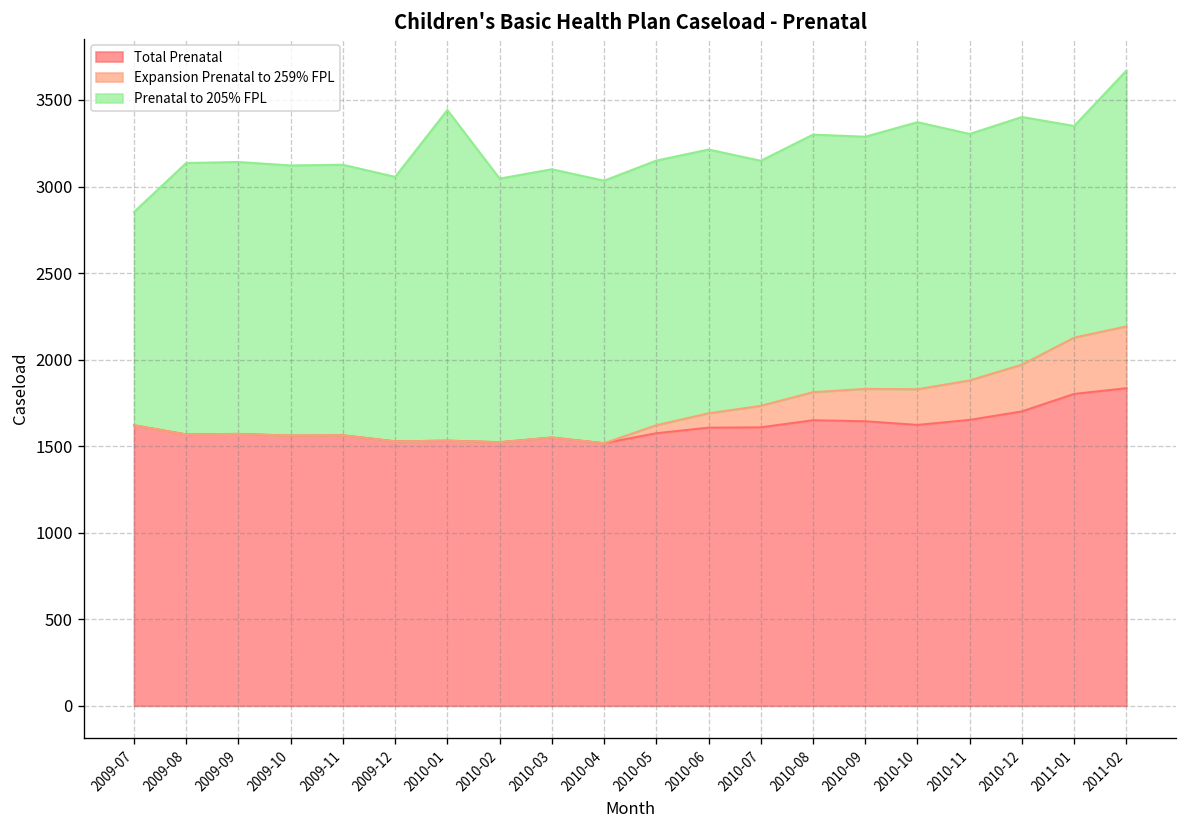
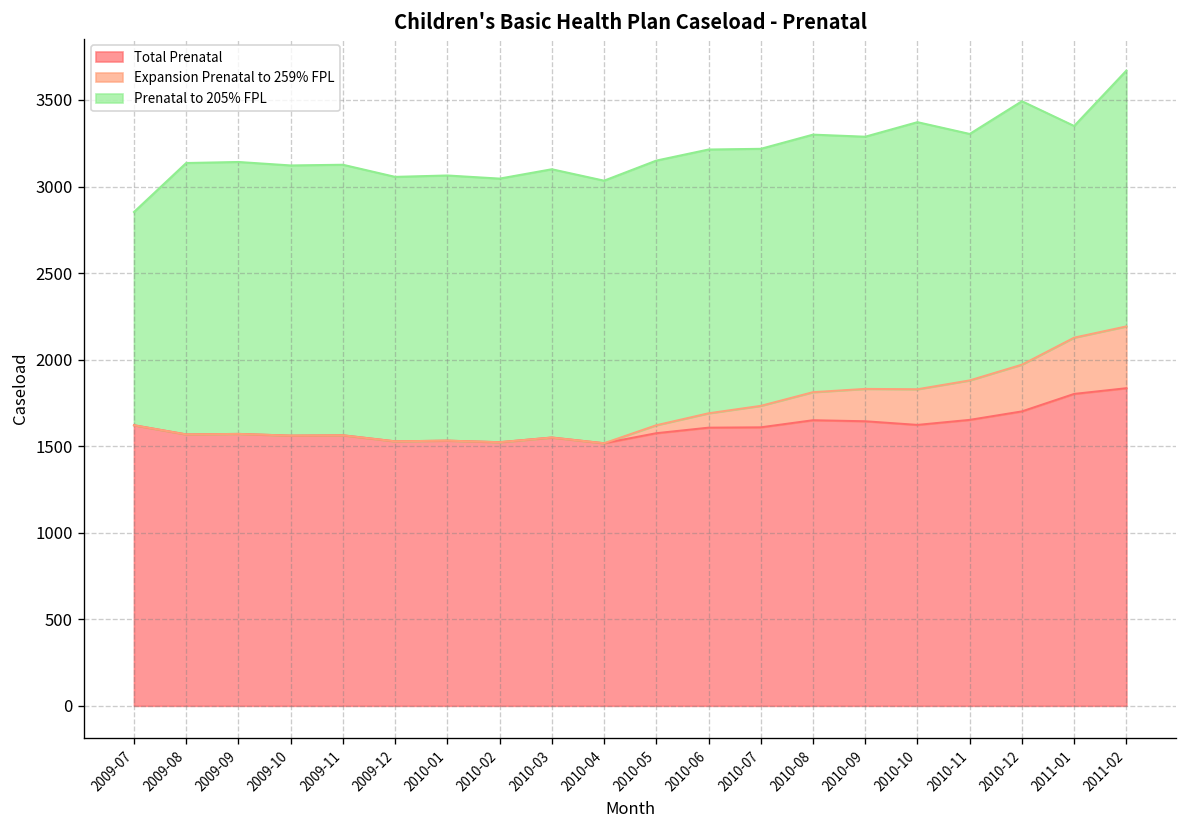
Prenatal to 205% FPL, 2010-01: 1910 -> 1530
Prenatal to 205% FPL, 2010-07: 1420 -> 1490
Prenatal to 205% FPL, 2010-12: 1430 -> 1520
